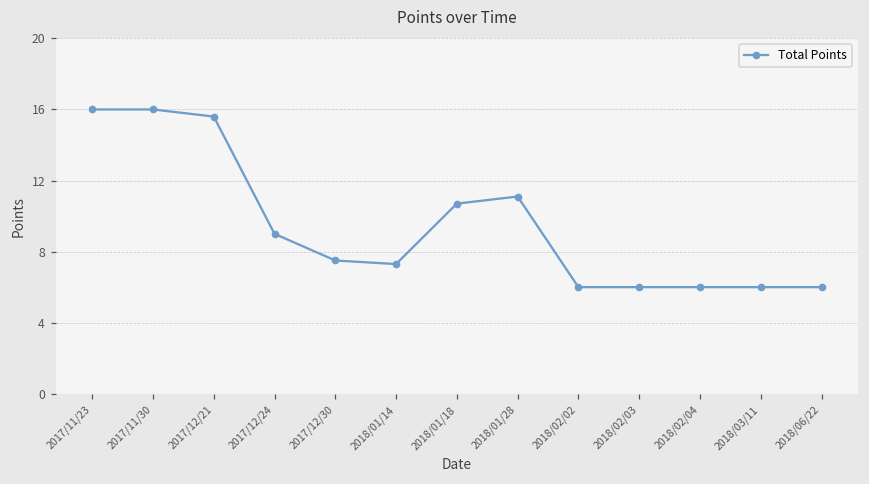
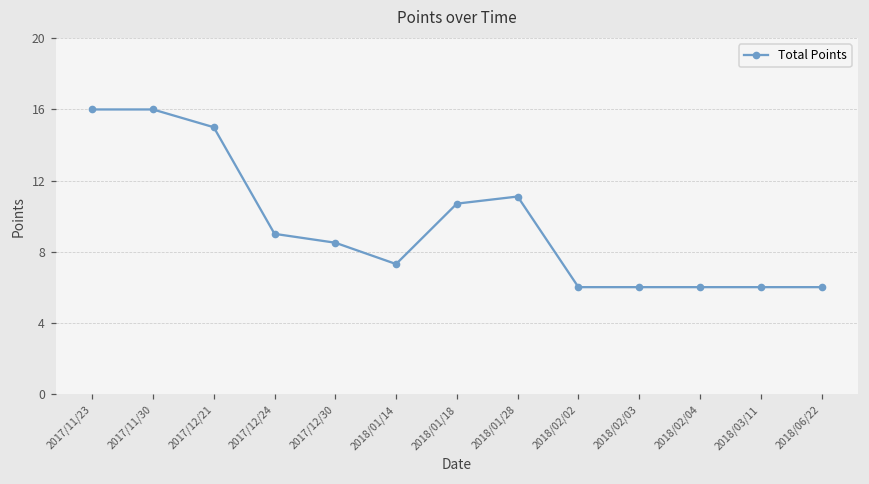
2017/12/21: 15.6 -> 15.0
2017/12/30: 7.5 -> 8.5
